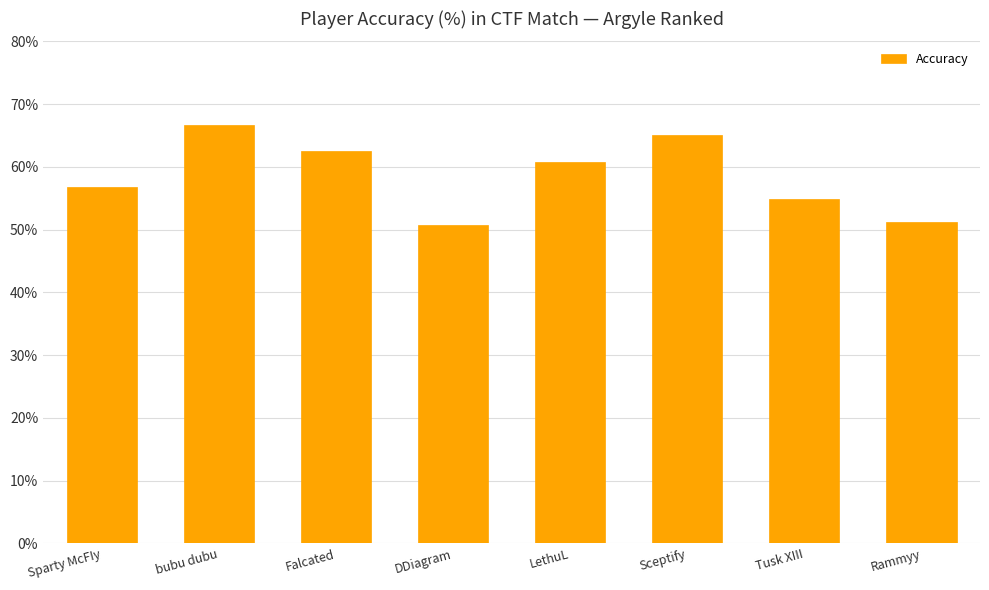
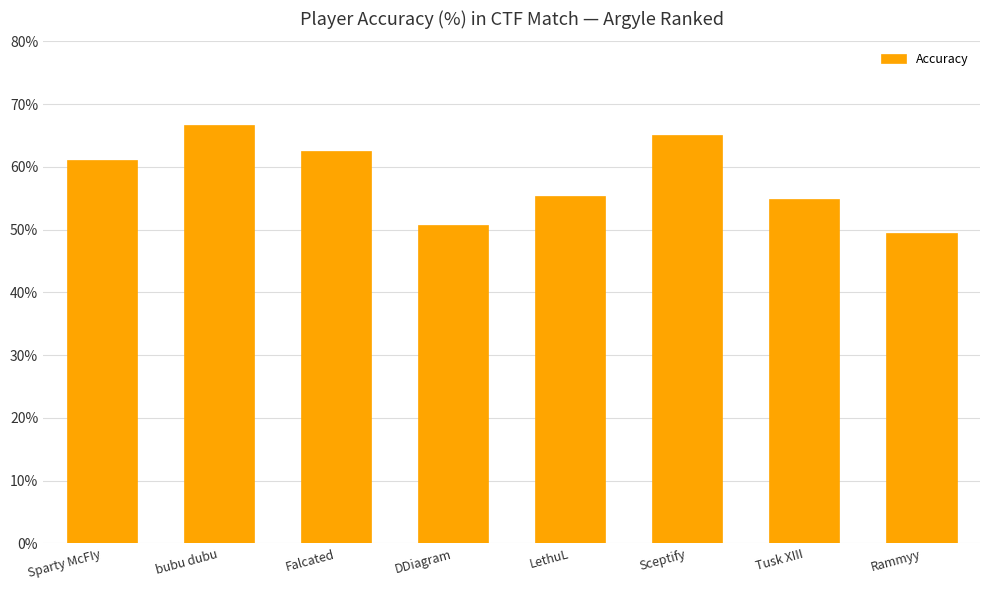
Sparty McFIy: 57% -> 61%
LethuL: 61% -> 55%
Rammyy: 51% -> 49%
